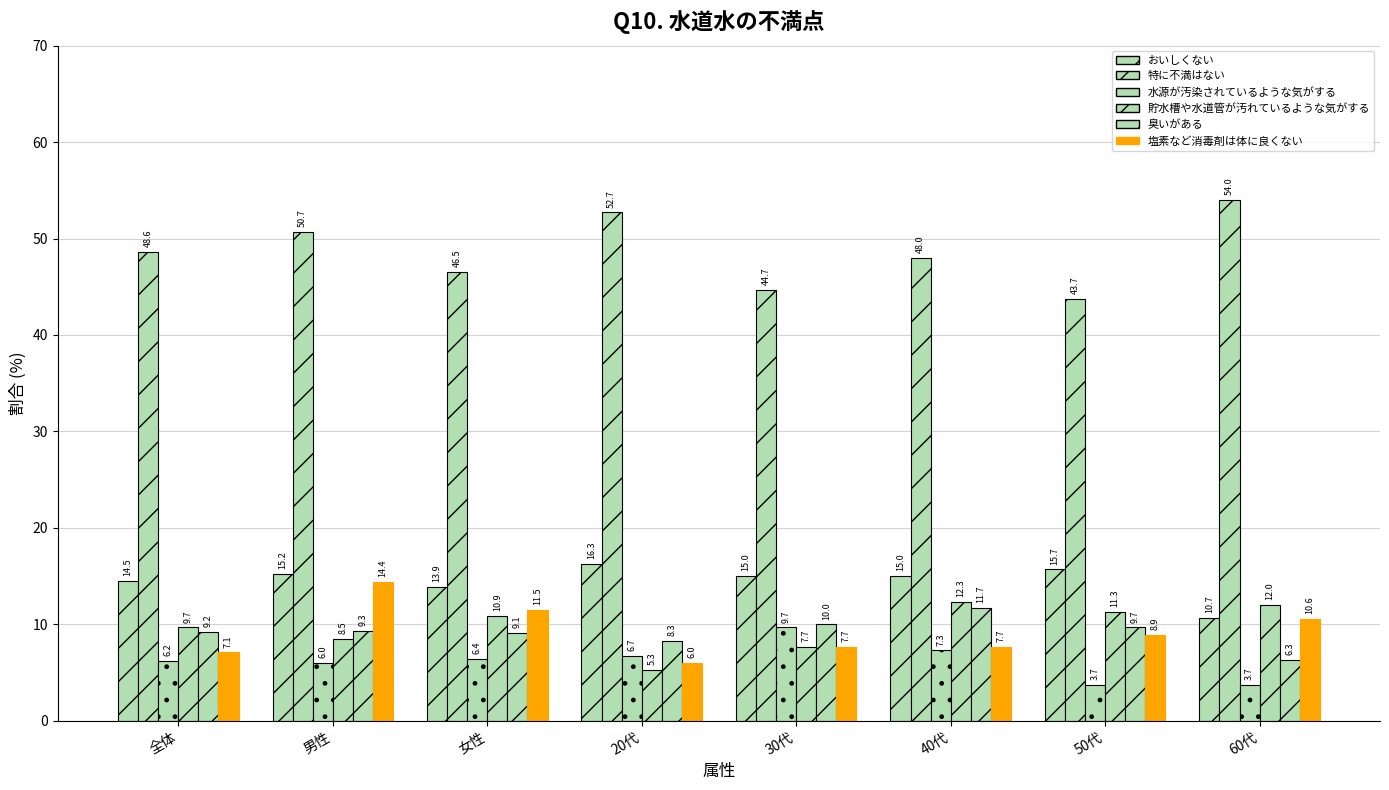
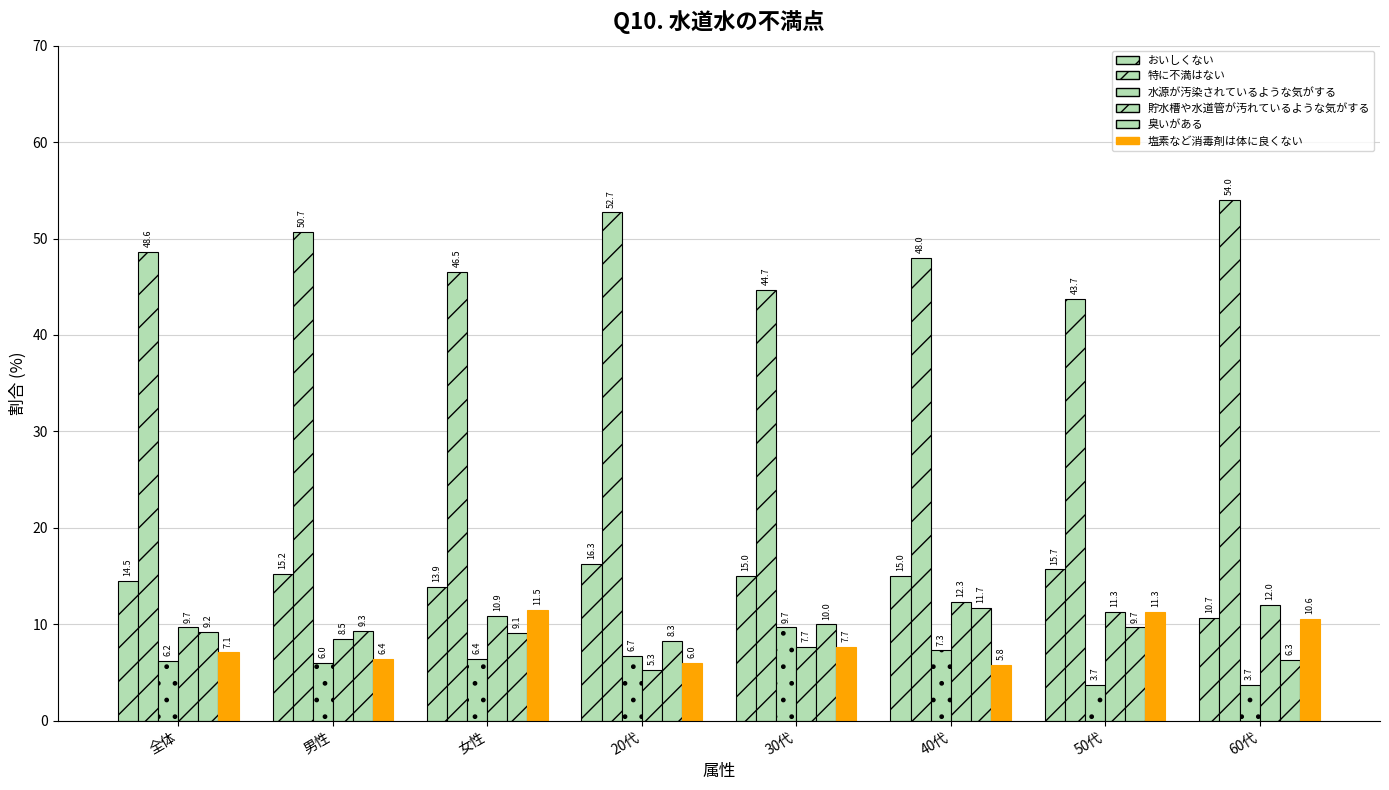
塩素など消毒剤は体に良くない, 男性: 14.4 -> 6.4
塩素など消毒剤は体に良くない, 40代: 7.7 -> 5.8
塩素など消毒剤は体に良くない, 50代: 8.9 -> 11.3
